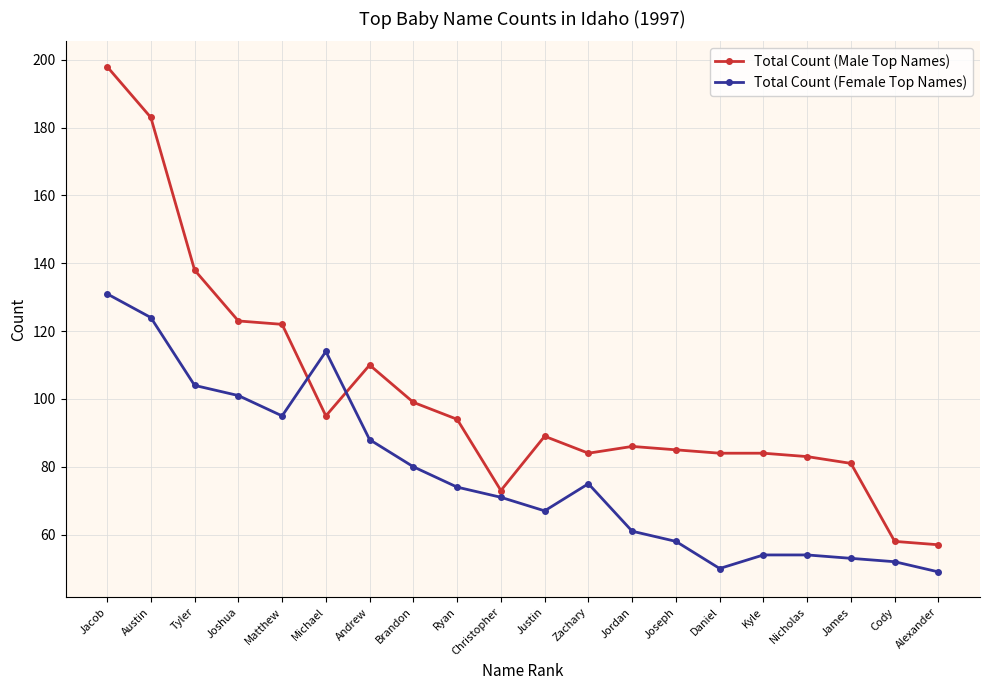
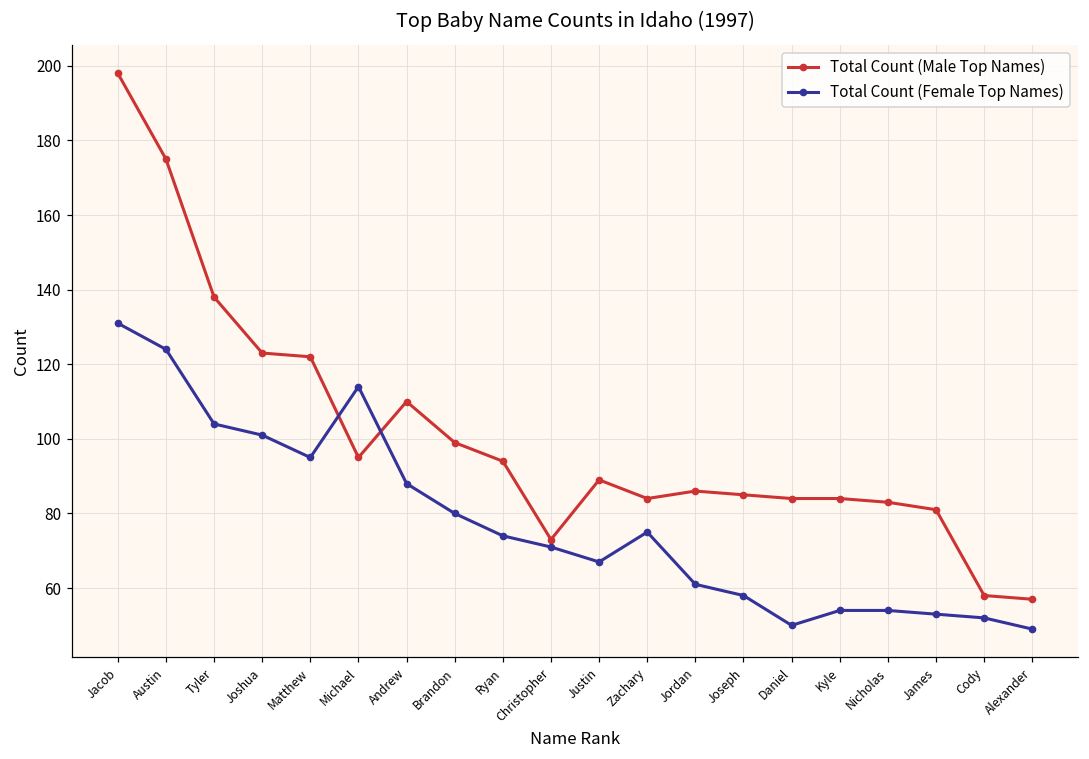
Total Count (Male Top Names), Austin: 183 -> 175
